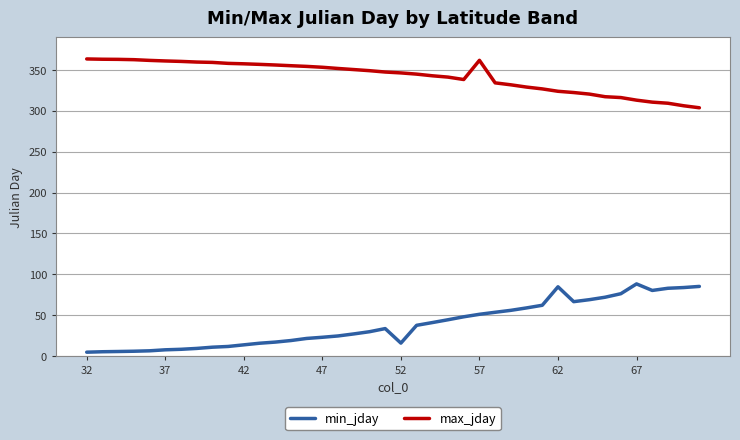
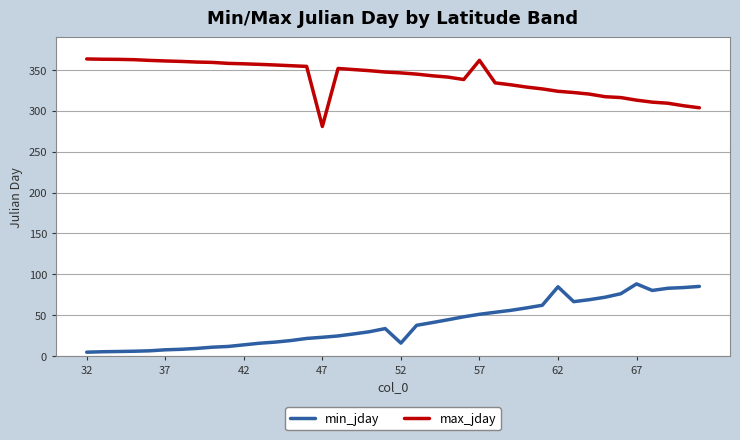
max_jday, 47: 350 -> 280
